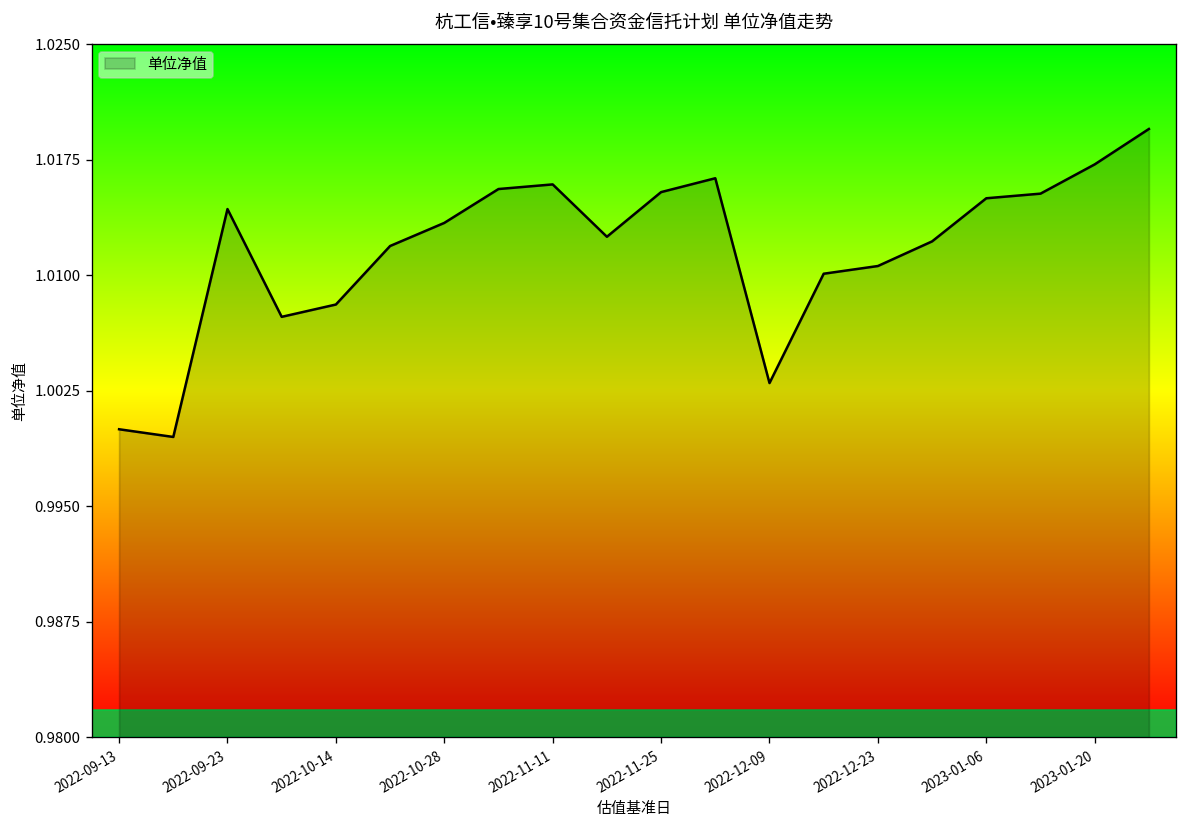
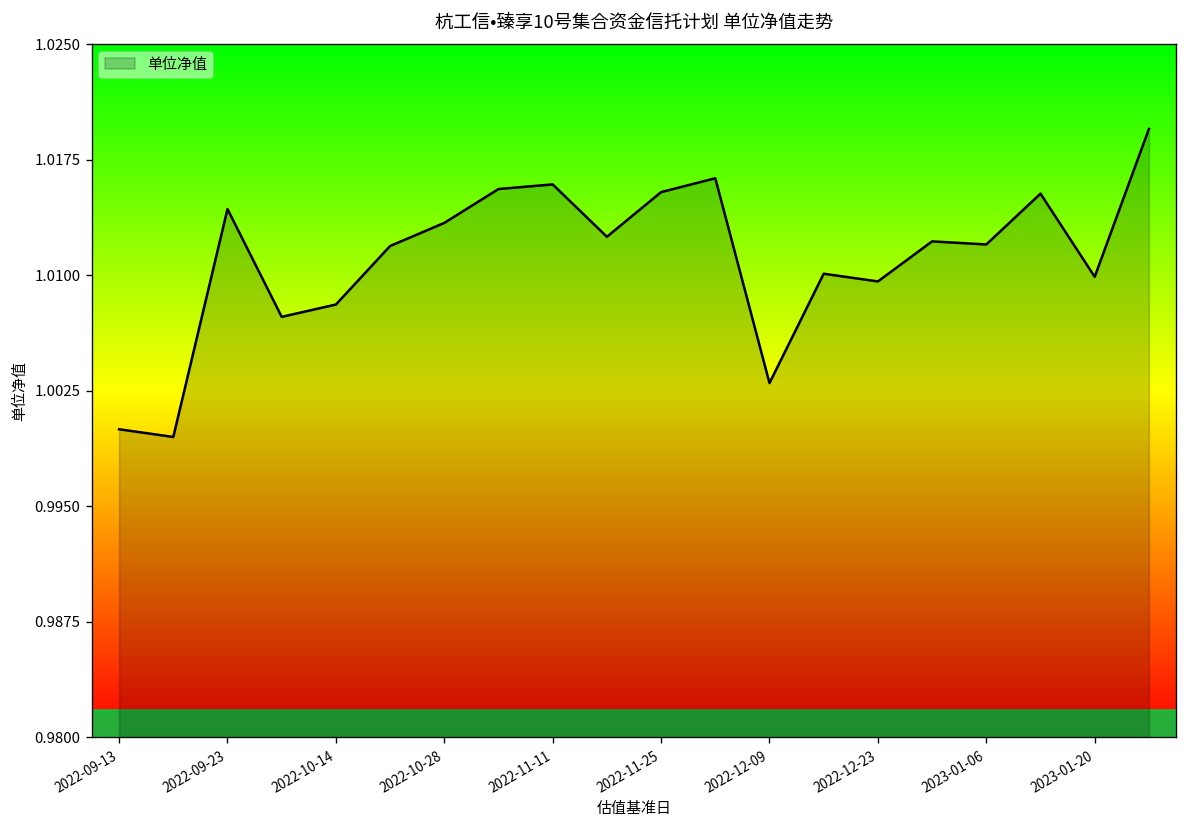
2022-12-23: 1.0106 -> 1.0096
2023-01-06: 1.015 -> 1.012
2023-01-20: 1.0172 -> 1.0099
